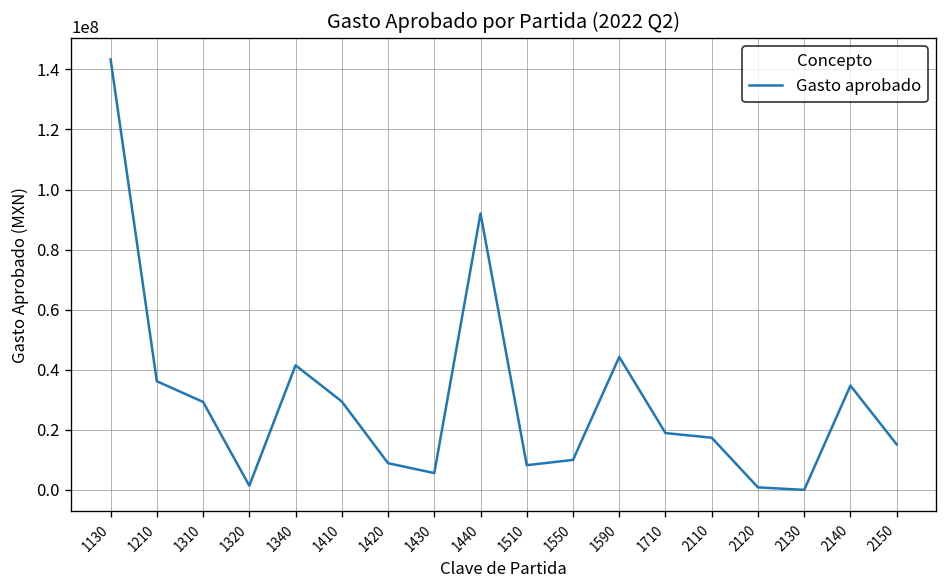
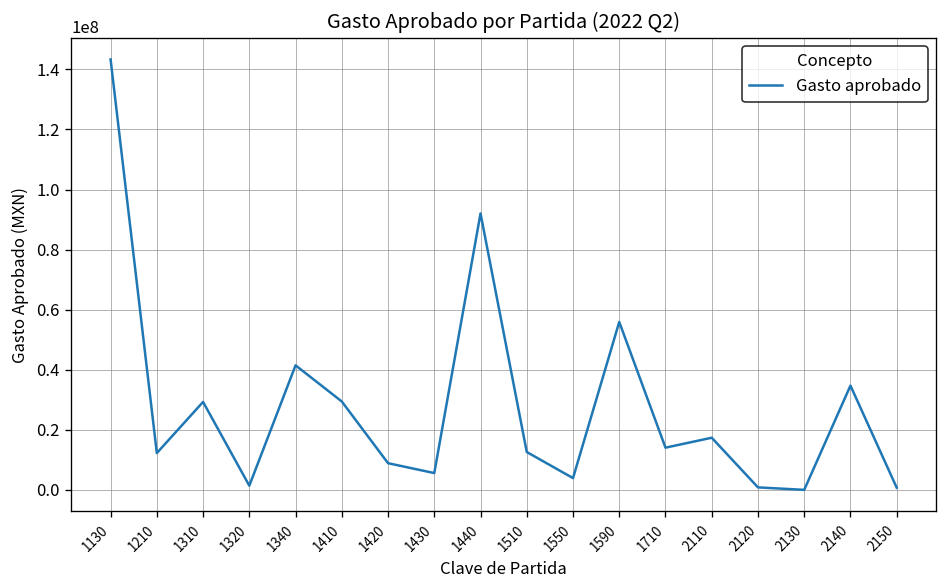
1210: 36000000 -> 12000000
1510: 8000000 -> 13000000
1550: 10000000 -> 4000000
1590: 44000000 -> 56000000
1710: 19000000 -> 14000000
2150: 15000000 -> 1000000
